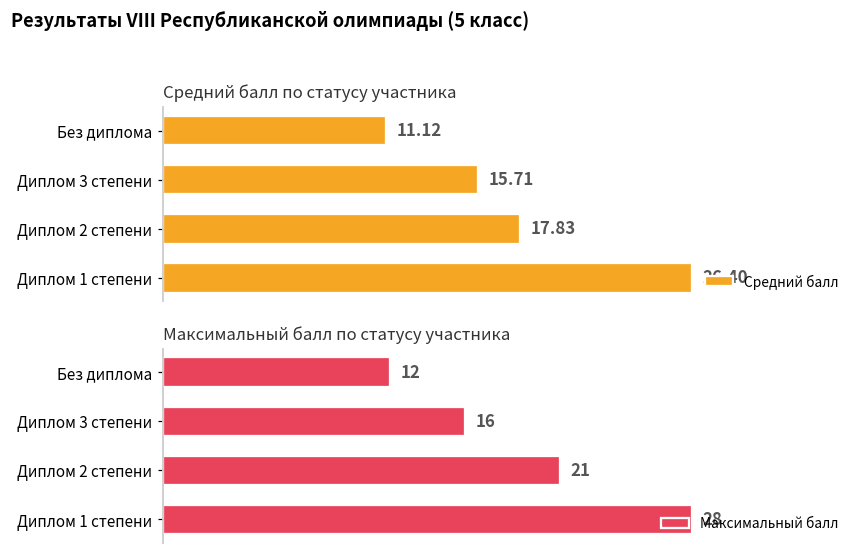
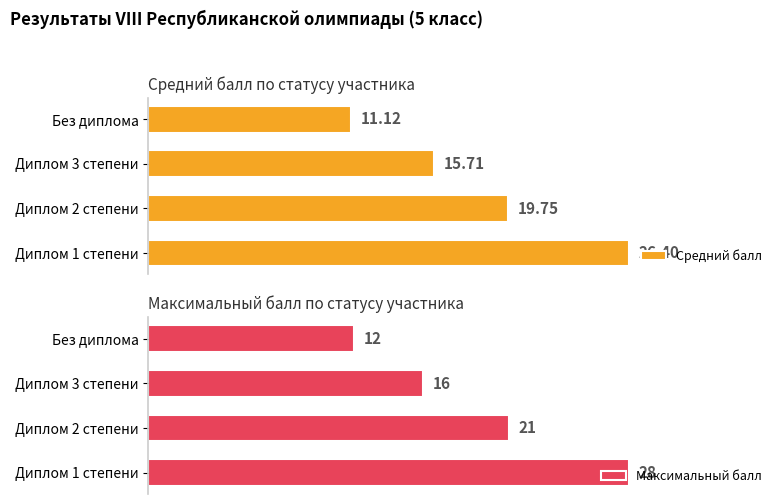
Средний балл по статусу участника, Диплом 2 степени: 17.83 -> 19.75
